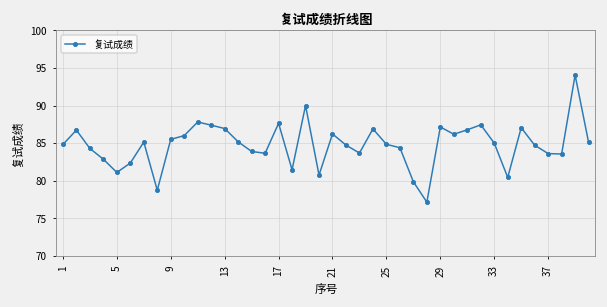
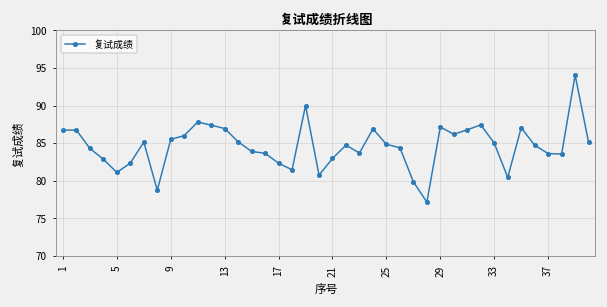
1: 85 -> 87
17: 88 -> 82
21: 86 -> 83
